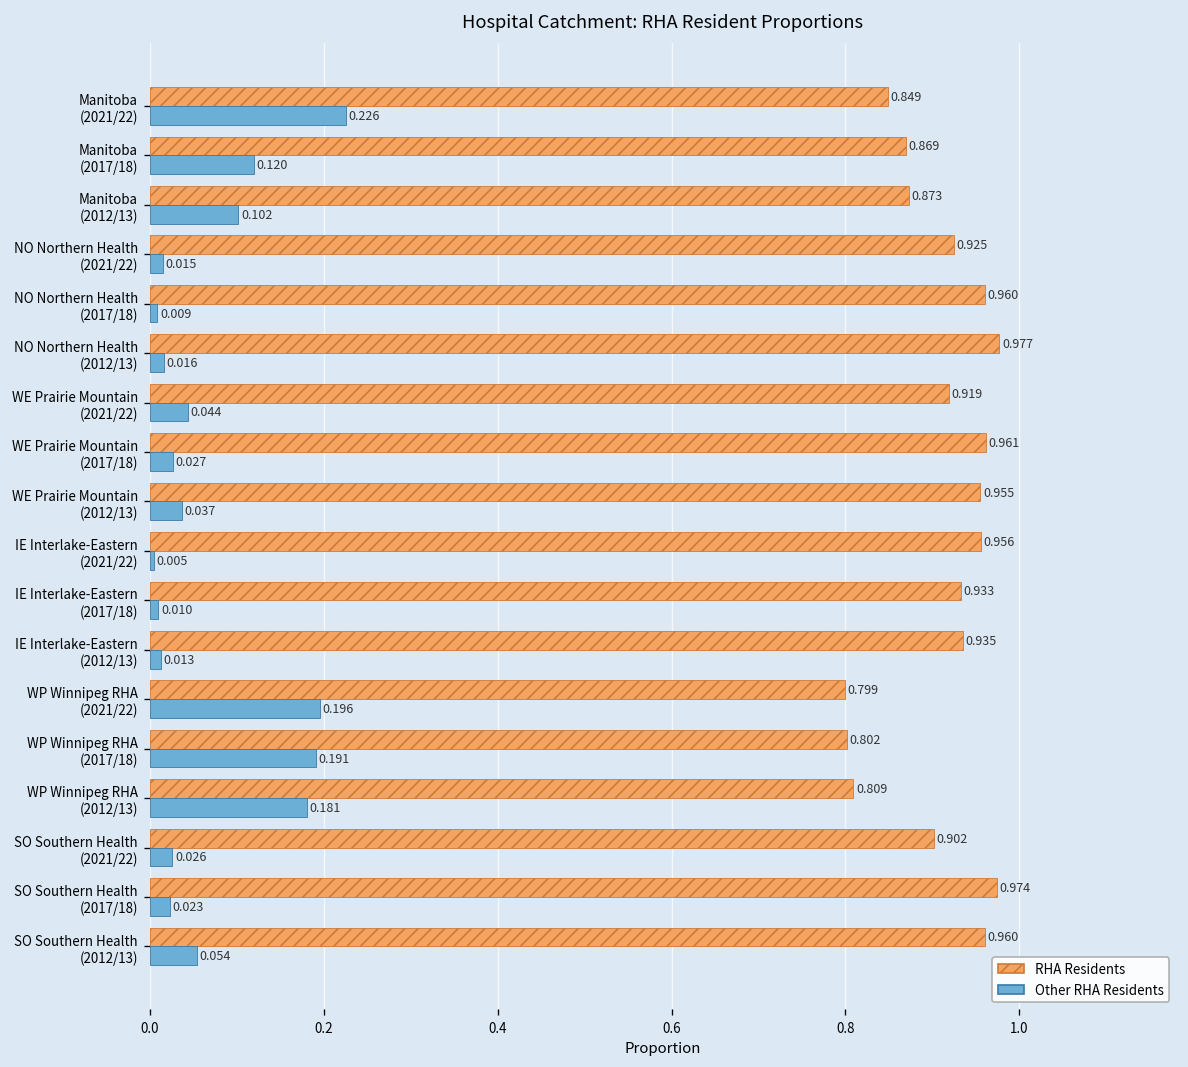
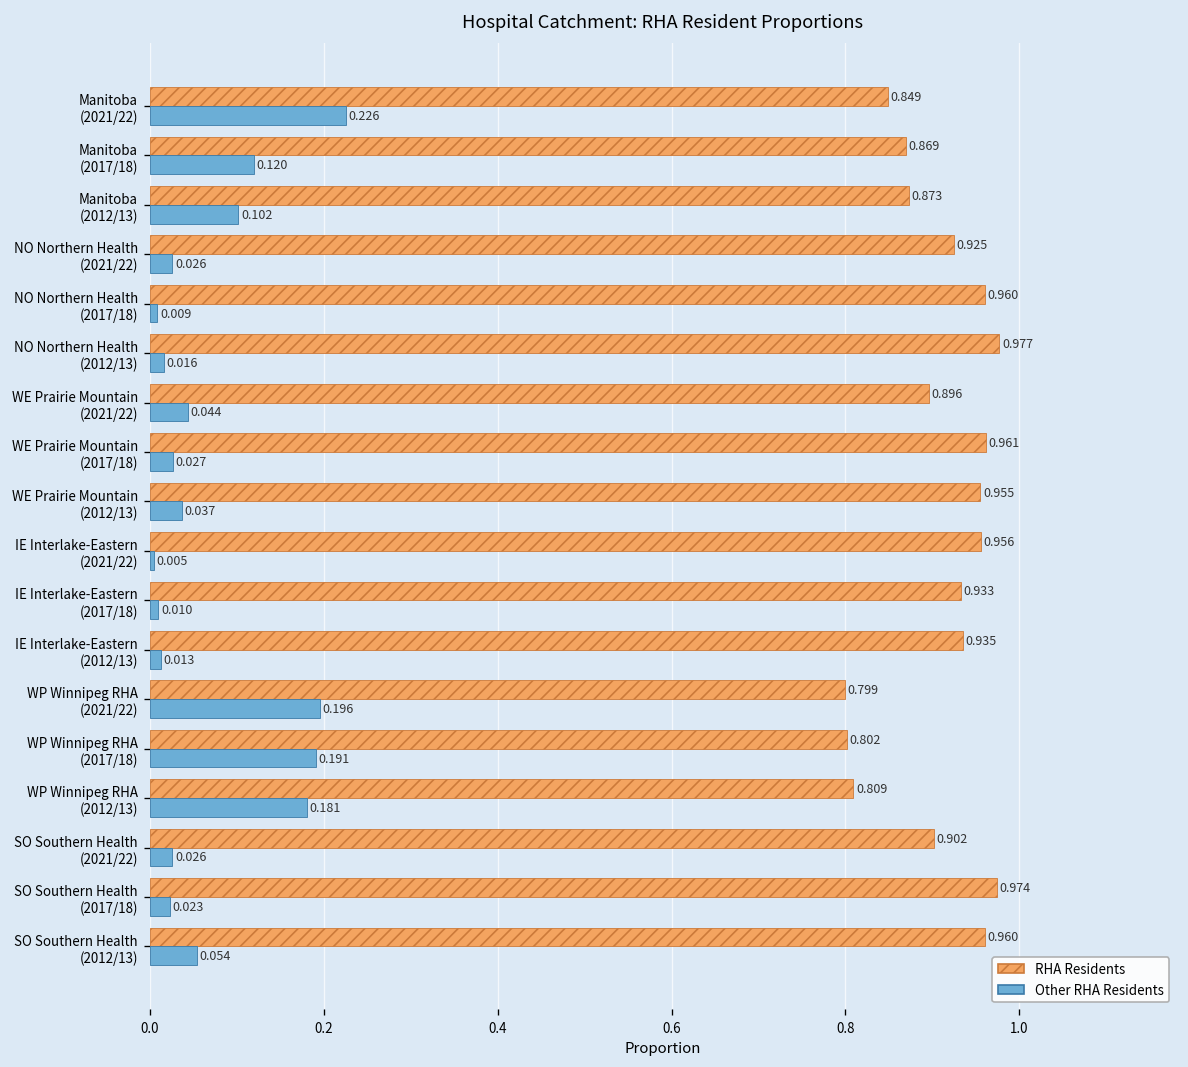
Other RHA Residents, NO Northern Health (2021/22): 0.015 -> 0.026
RHA Residents, WE Prairie Mountain (2021/22): 0.919 -> 0.896
